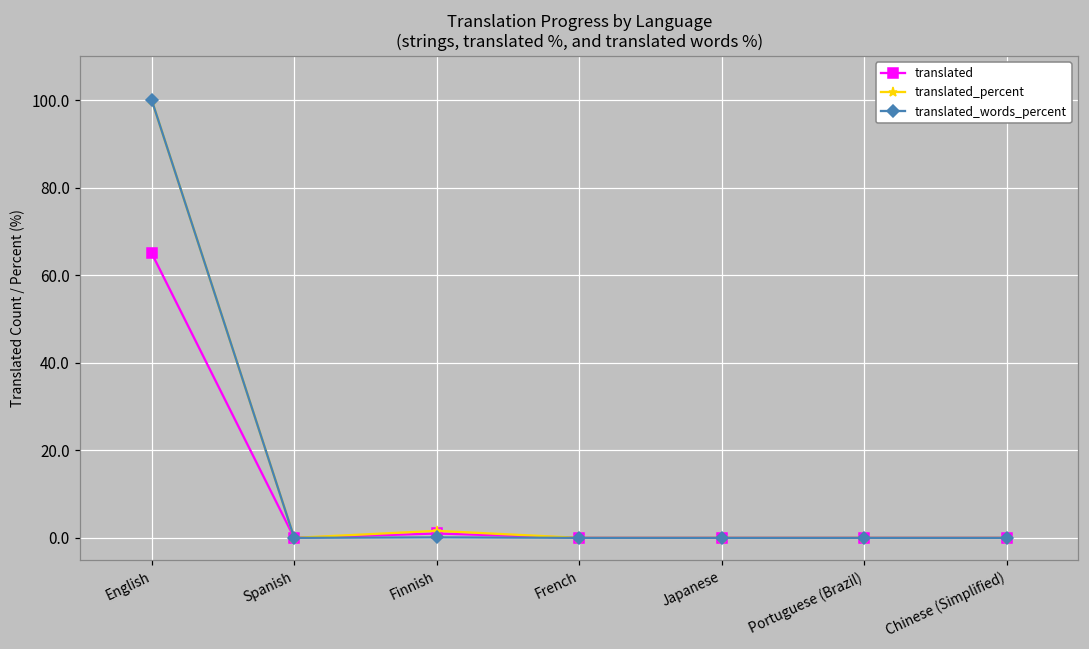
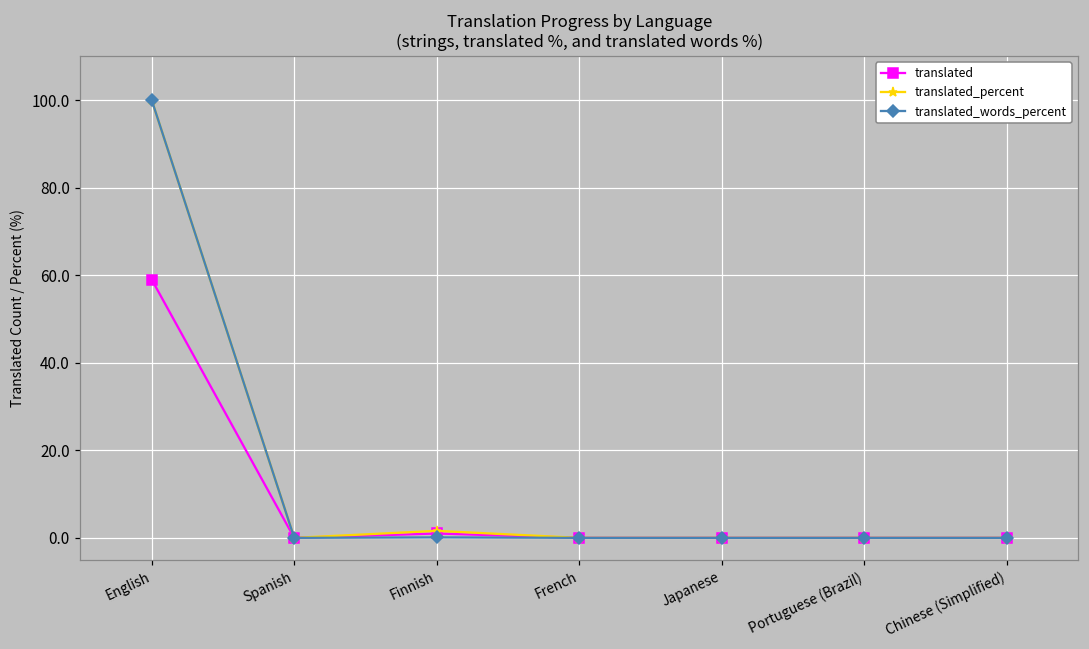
translated, English: 65 -> 59
